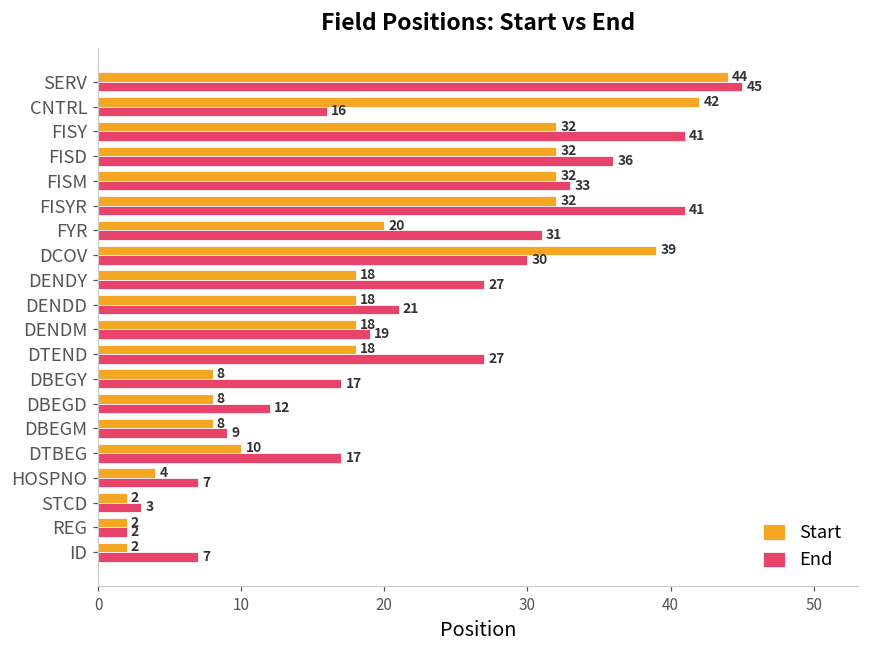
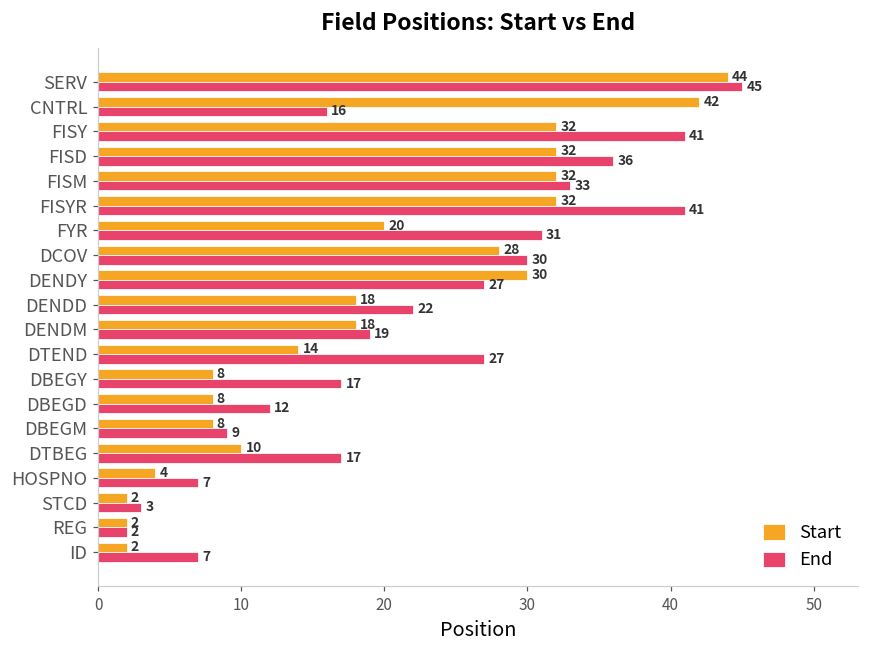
Start, DCOV: 39 -> 28
Start, DENDY: 18 -> 30
End, DENDD: 21 -> 22
Start, DTEND: 18 -> 14
